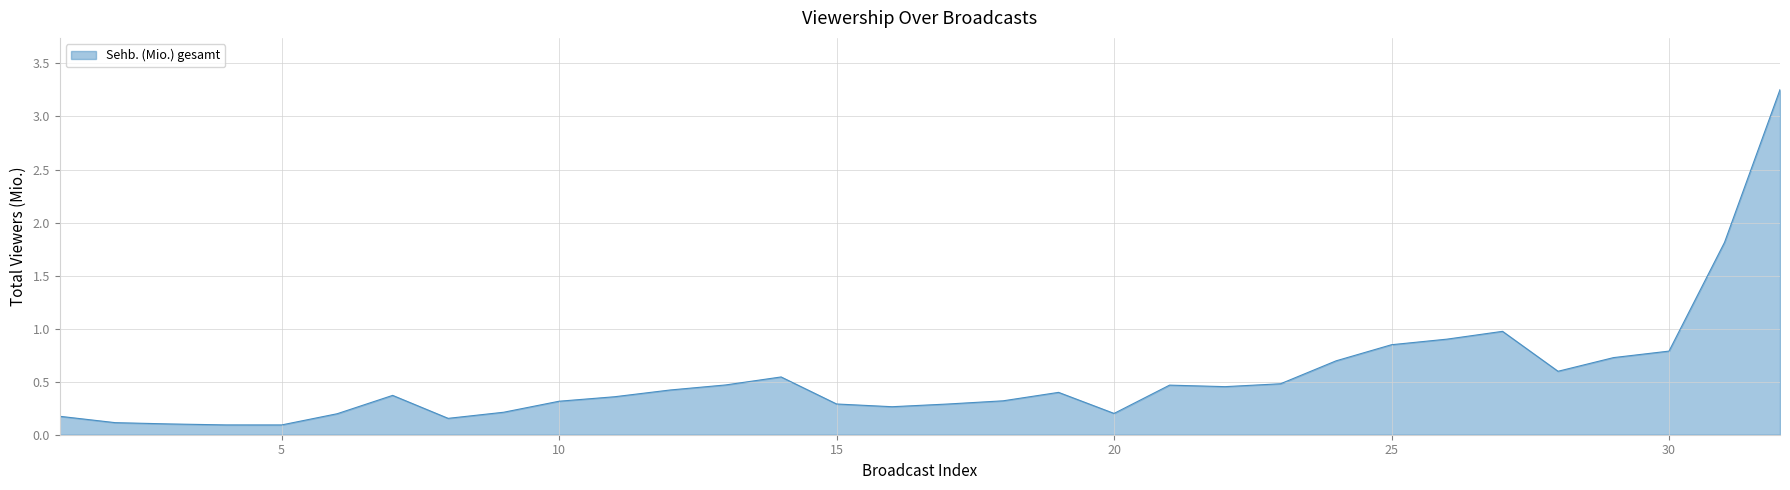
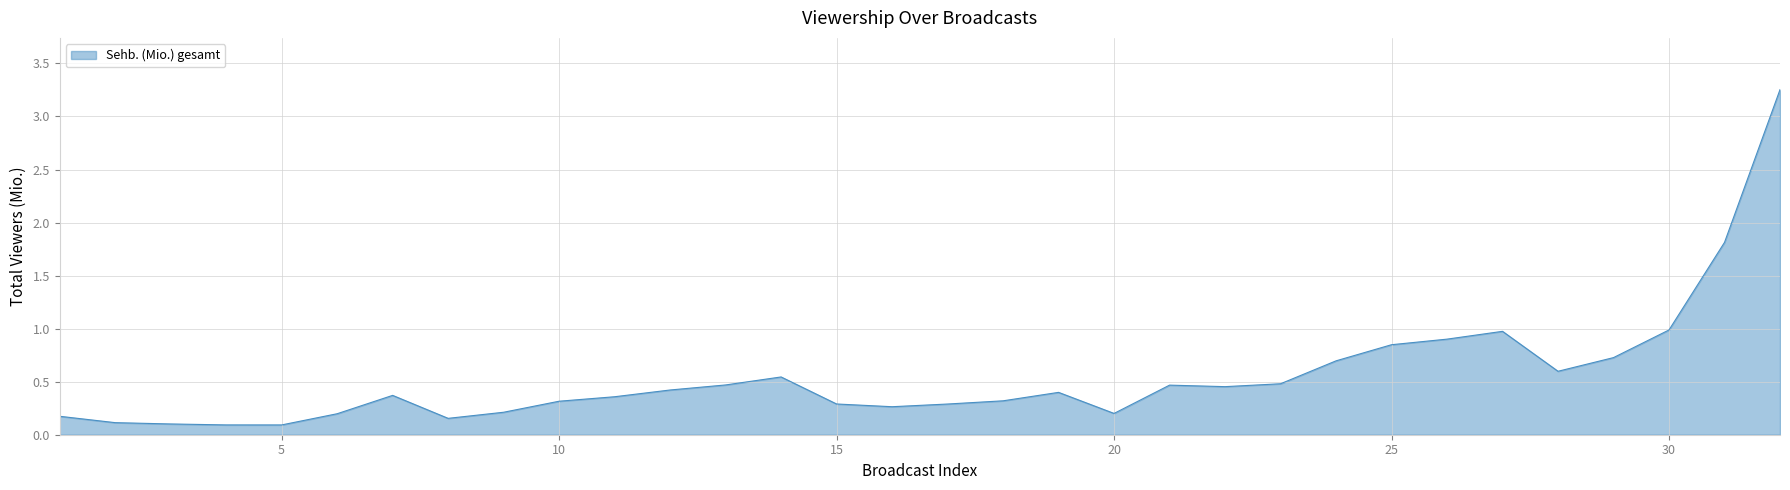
30: 0.79 -> 0.99
